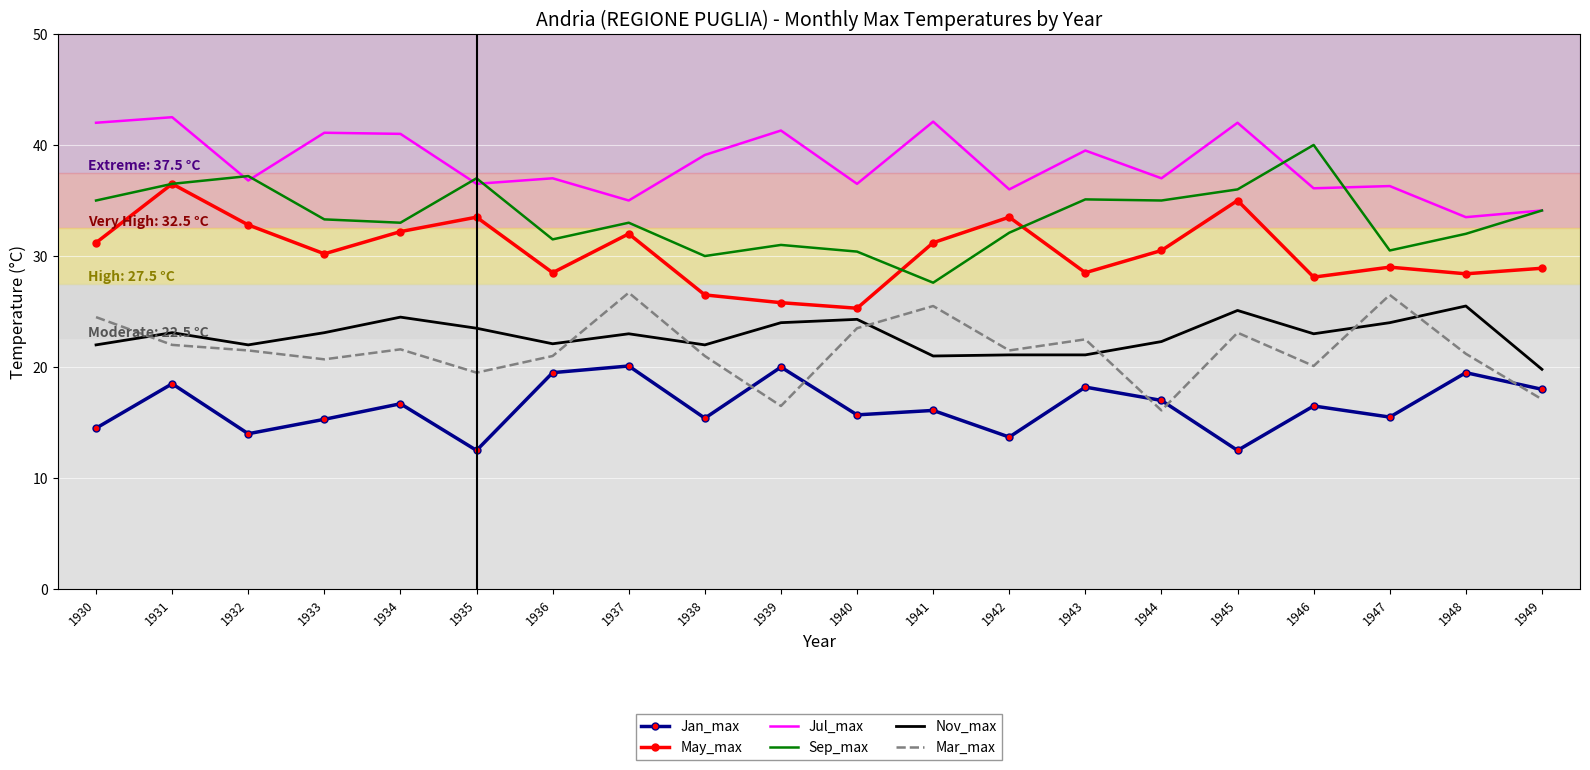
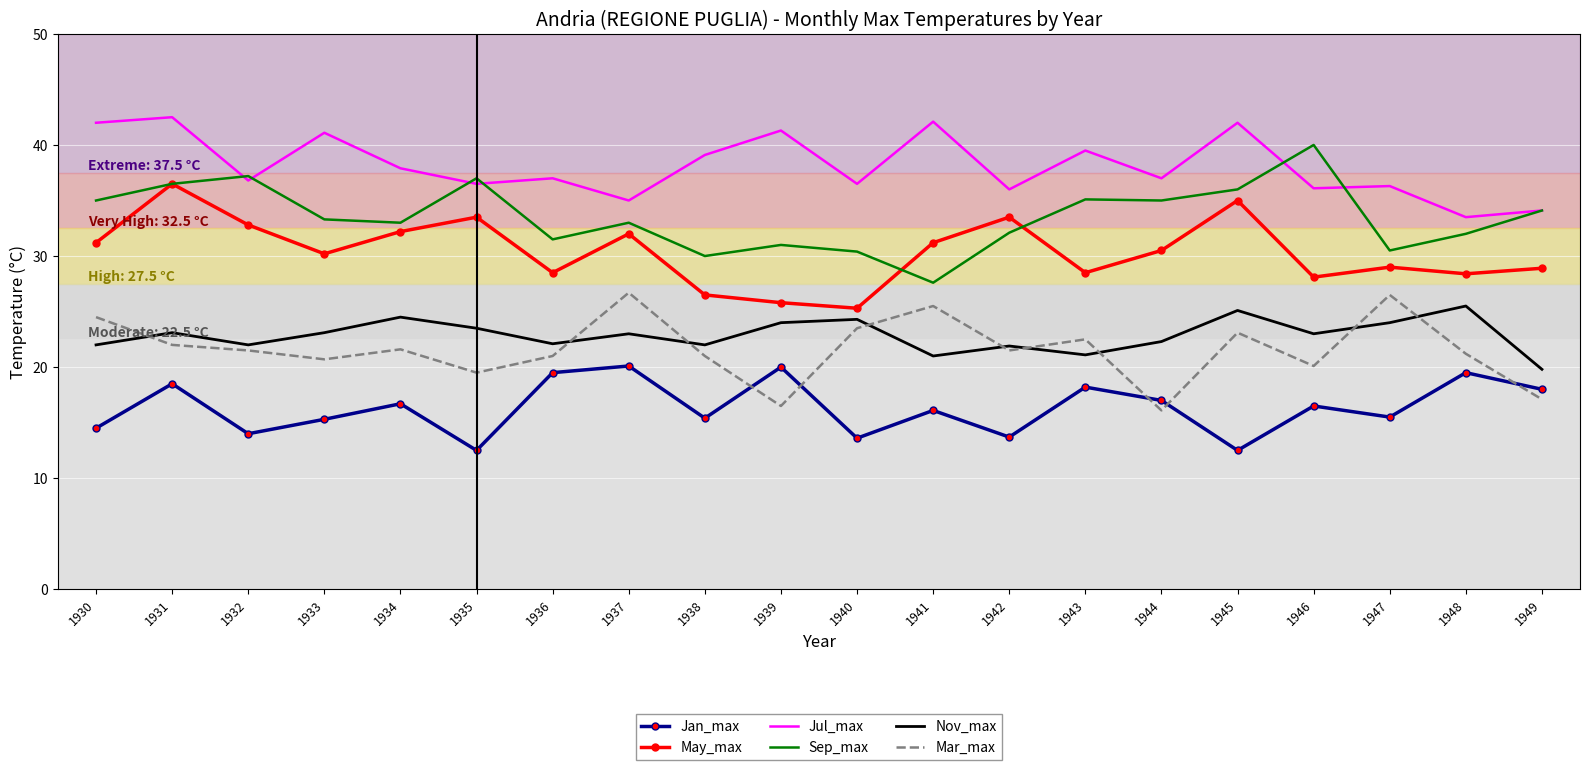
Jul_max, 1934: 41.0 -> 37.9
Jan_max, 1940: 15.7 -> 13.6
Nov_max, 1942: 21.1 -> 21.9
